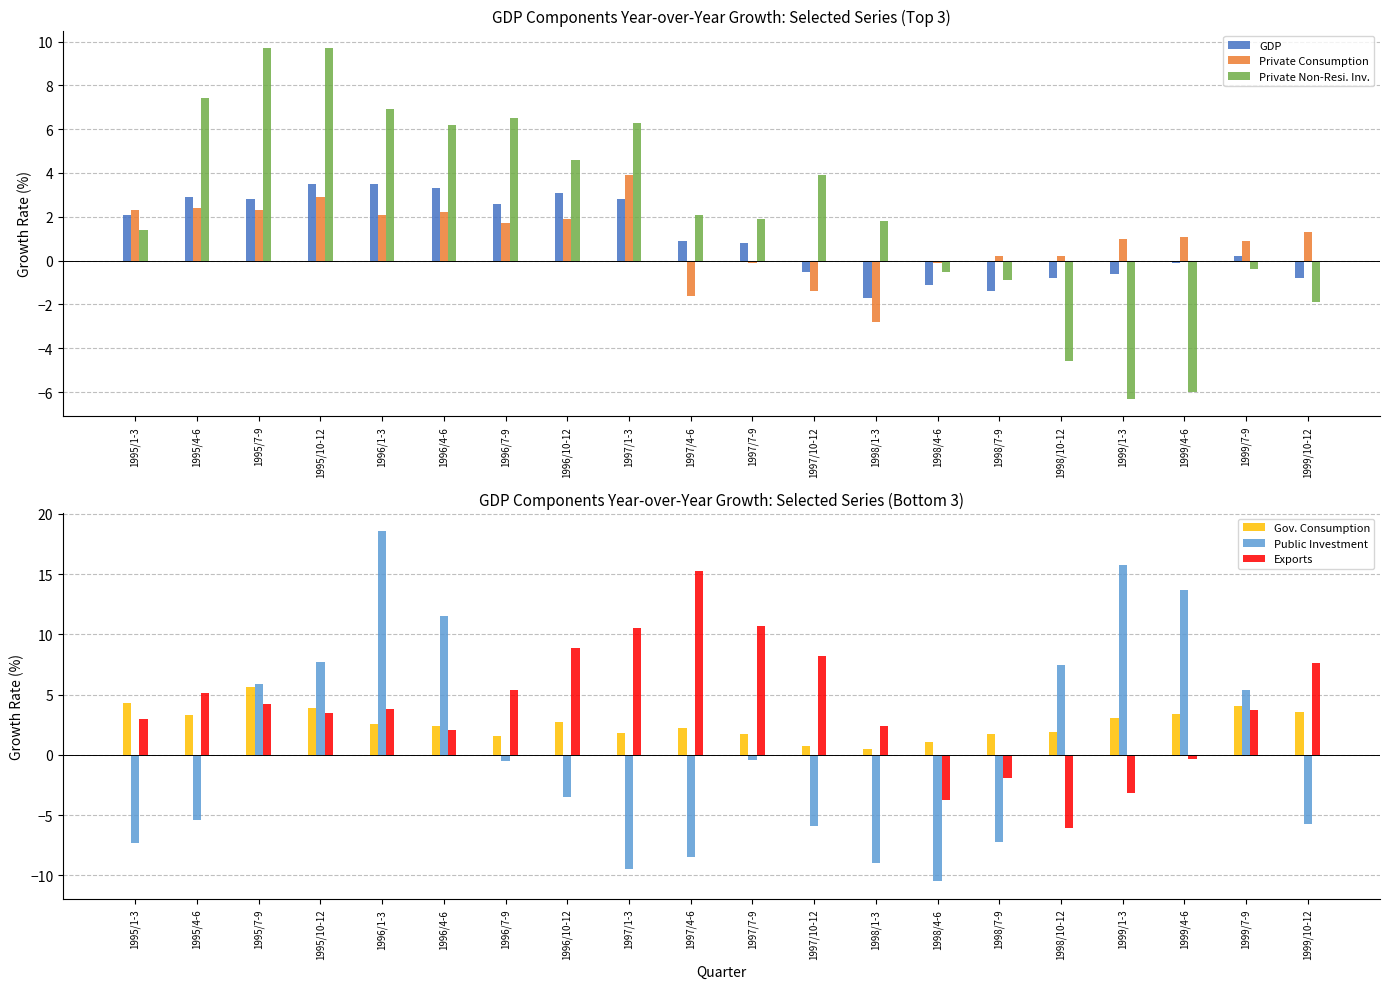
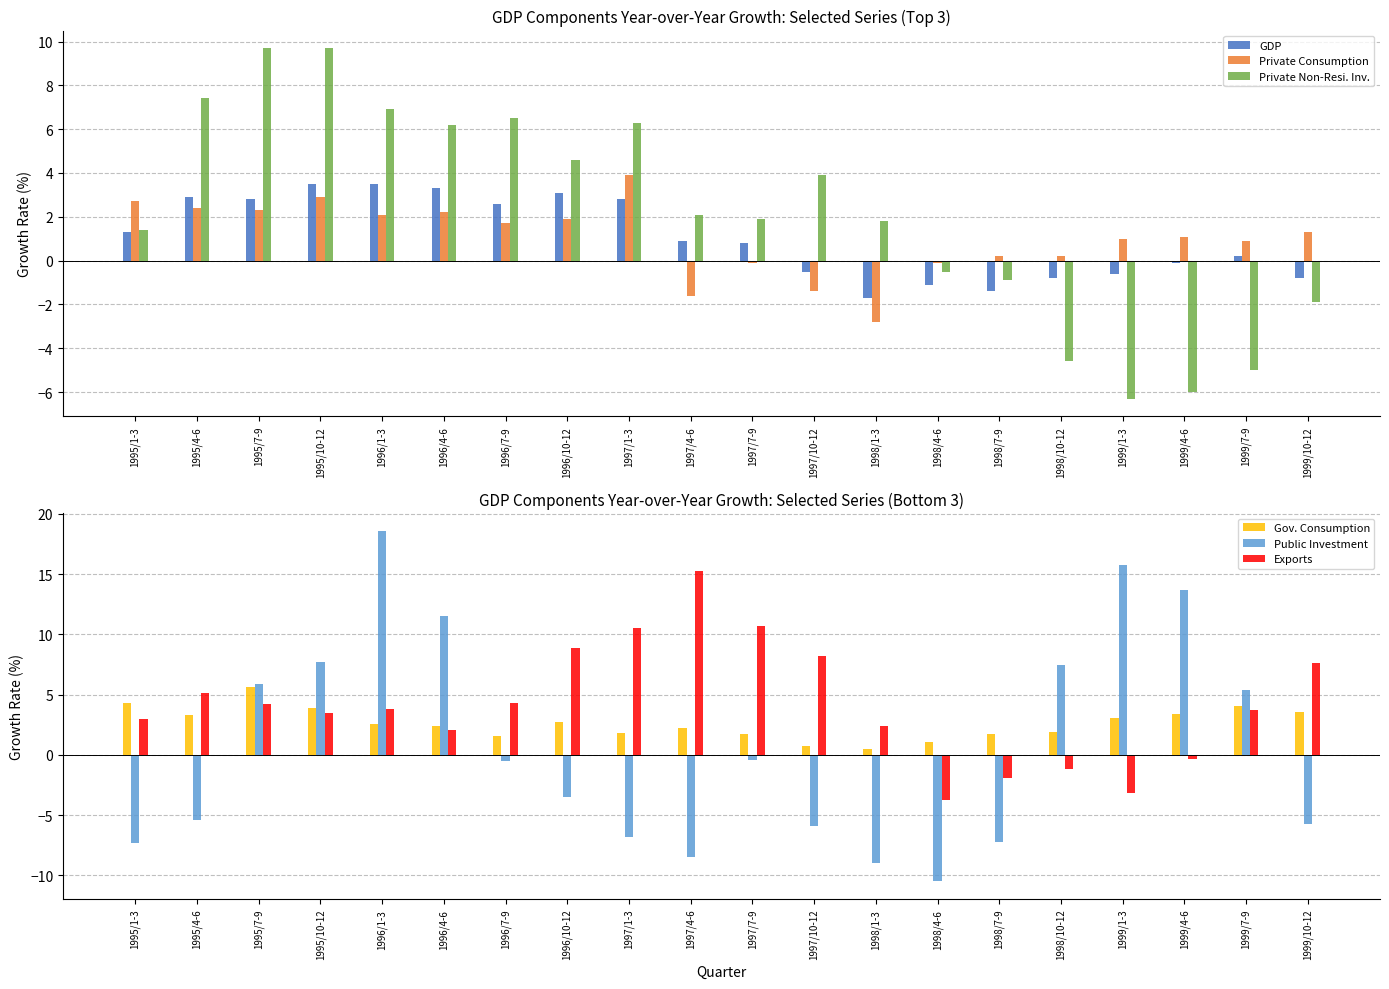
GDP Components Year-over-Year Growth: Selected Series (Top 3), GDP, 1995/1-3: 2.1 -> 1.3
GDP Components Year-over-Year Growth: Selected Series (Top 3), Private Consumption, 1995/1-3: 2.3 -> 2.7
GDP Components Year-over-Year Growth: Selected Series (Top 3), Private Non-Resi. Inv., 1999/7-9: -0.4 -> -5.0
GDP Components Year-over-Year Growth: Selected Series (Bottom 3), Exports, 1996/7-9: 5.4 -> 4.3
GDP Components Year-over-Year Growth: Selected Series (Bottom 3), Public Investment, 1997/1-3: -9.5 -> -6.8
GDP Components Year-over-Year Growth: Selected Series (Bottom 3), Exports, 1998/10-12: -6.1 -> -1.2
